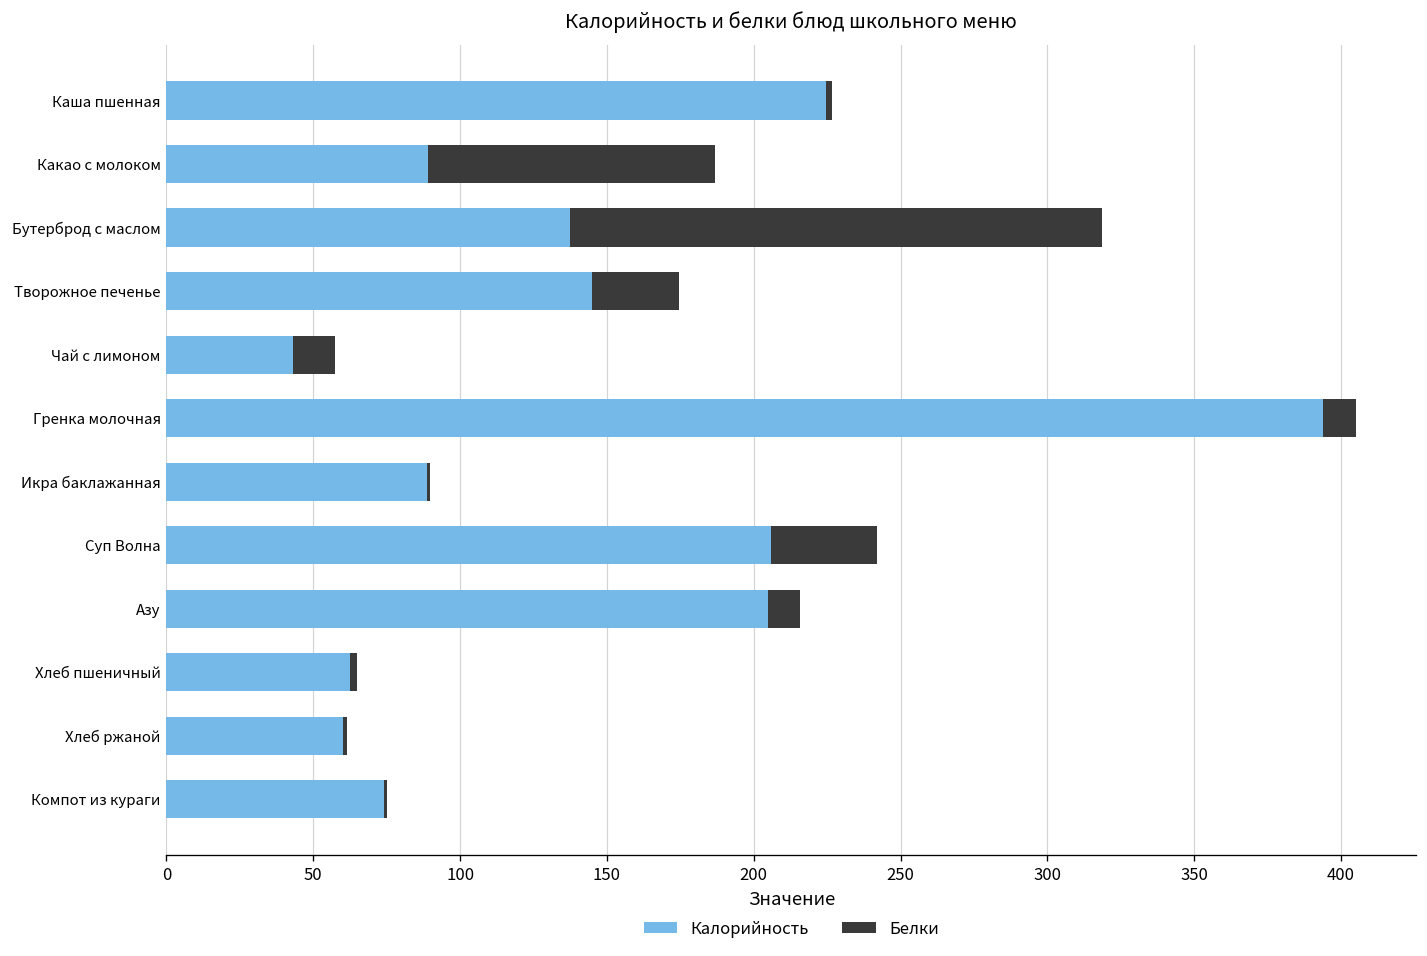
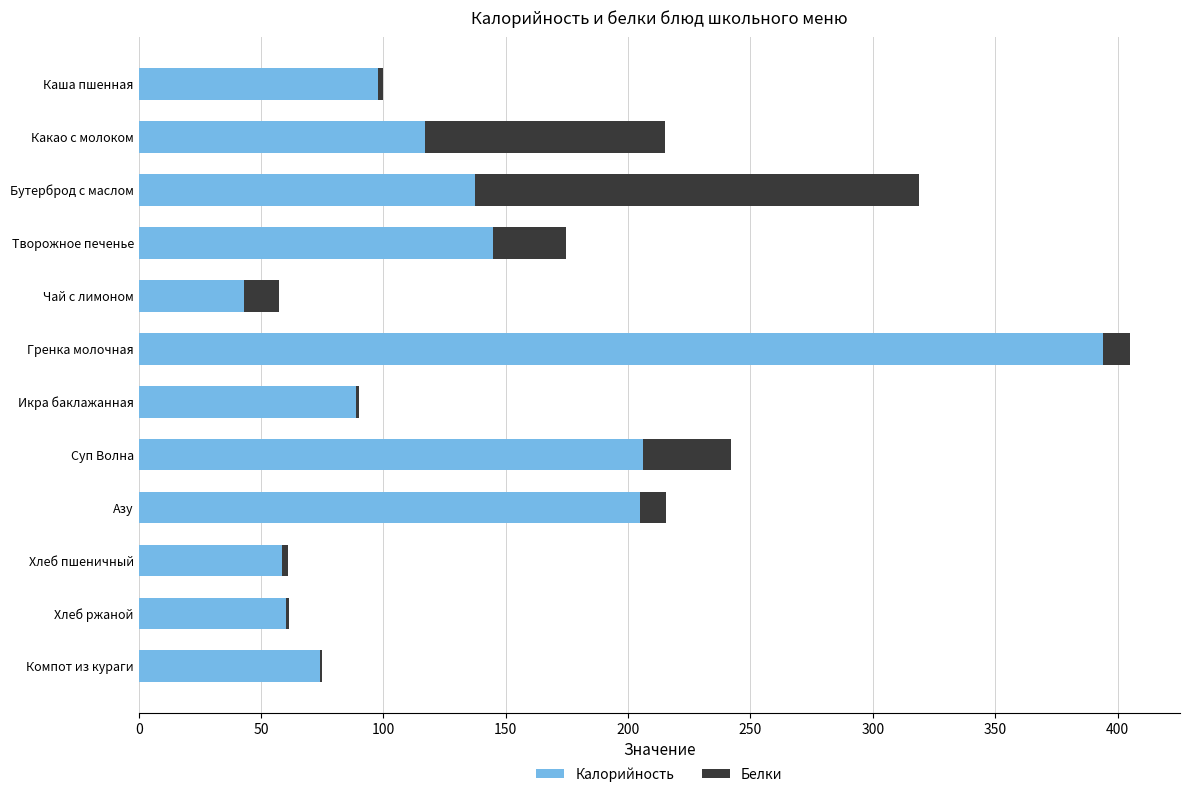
Калорийность, Каша пшенная: 225 -> 98
Калорийность, Какао с молоком: 89 -> 117
Калорийность, Хлеб пшеничный: 62 -> 59
